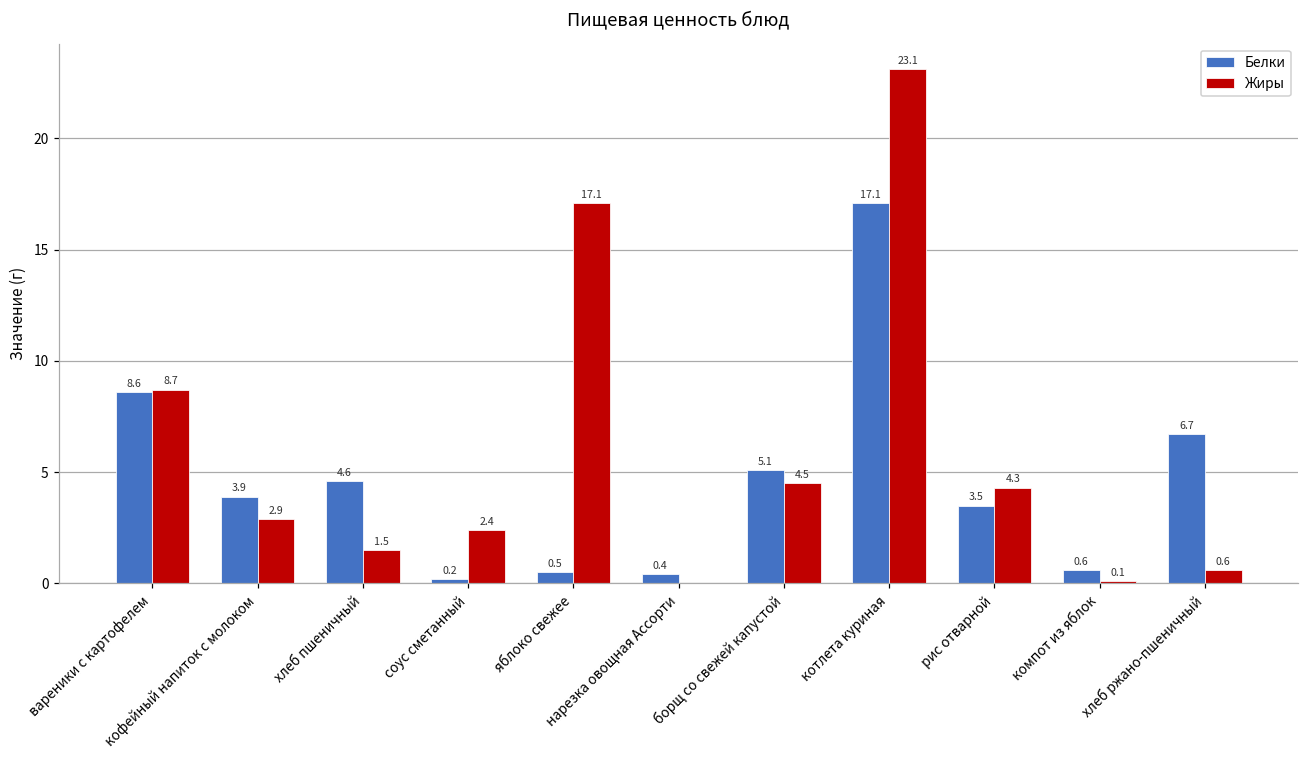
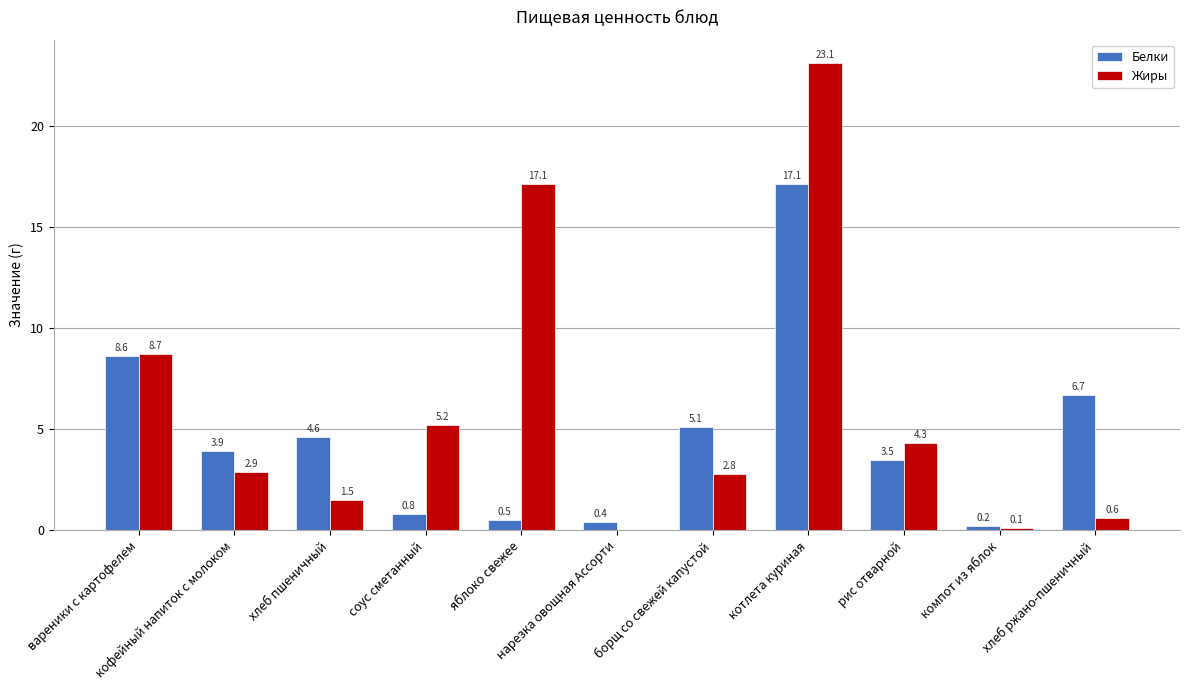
Белки, соус сметанный: 0.2 -> 0.8
Жиры, соус сметанный: 2.4 -> 5.2
Жиры, борщ со свежей капустой: 4.5 -> 2.8
Белки, компот из яблок: 0.6 -> 0.2
